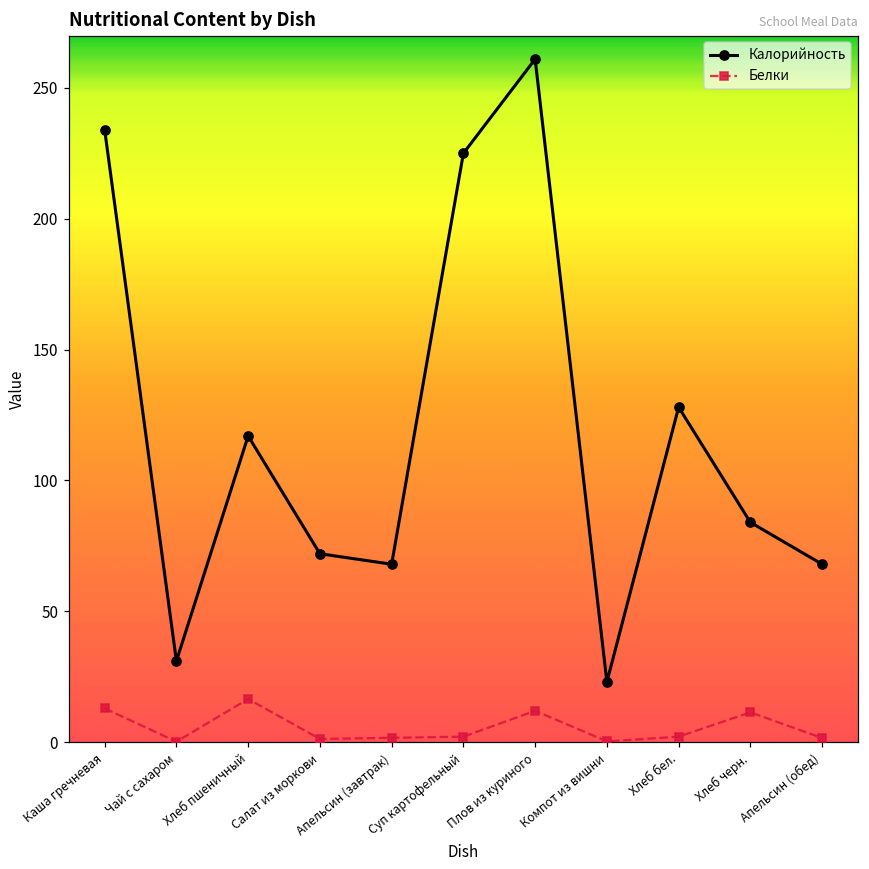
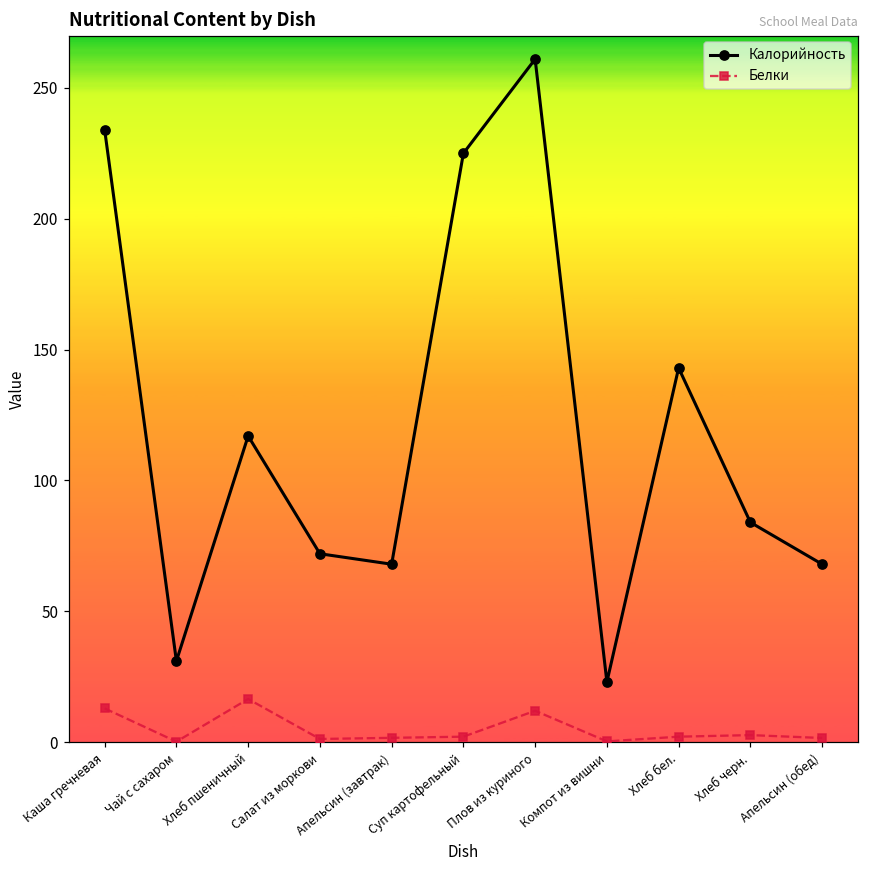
Калорийность, Хлеб бел.: 128 -> 143
Белки, Хлеб черн.: 11 -> 3
